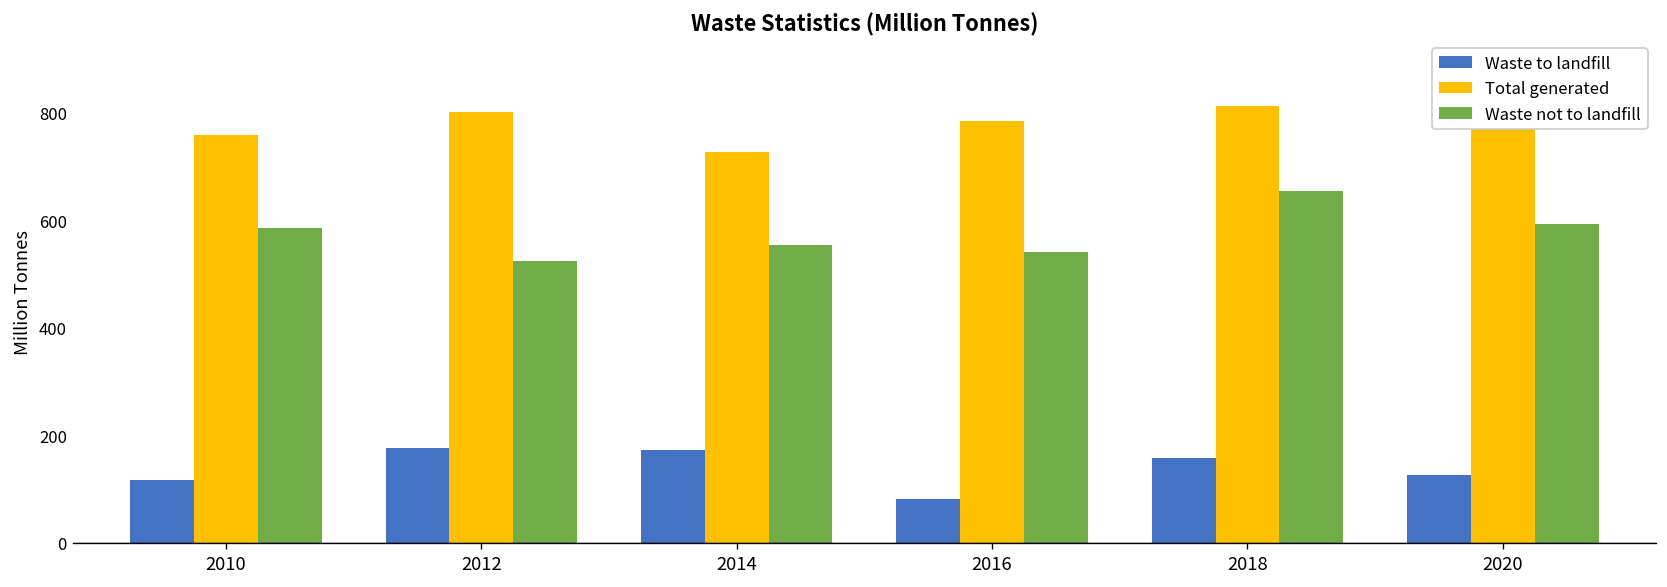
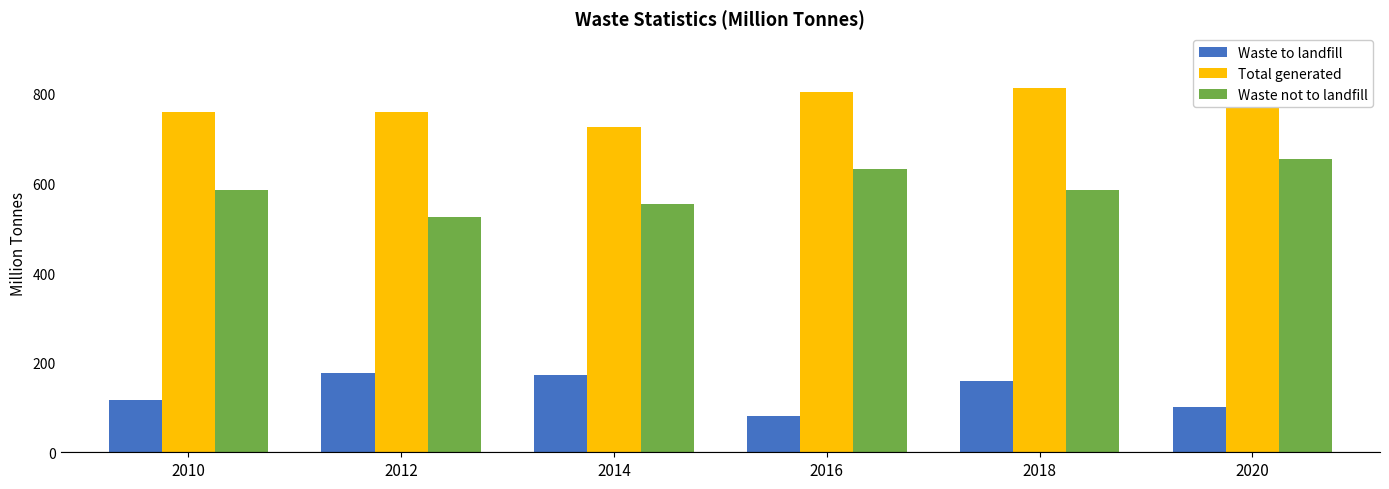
Total generated, 2012: 800 -> 760
Total generated, 2016: 780 -> 800
Waste not to landfill, 2016: 540 -> 630
Waste not to landfill, 2018: 650 -> 590
Waste to landfill, 2020: 130 -> 100
Waste not to landfill, 2020: 590 -> 660
